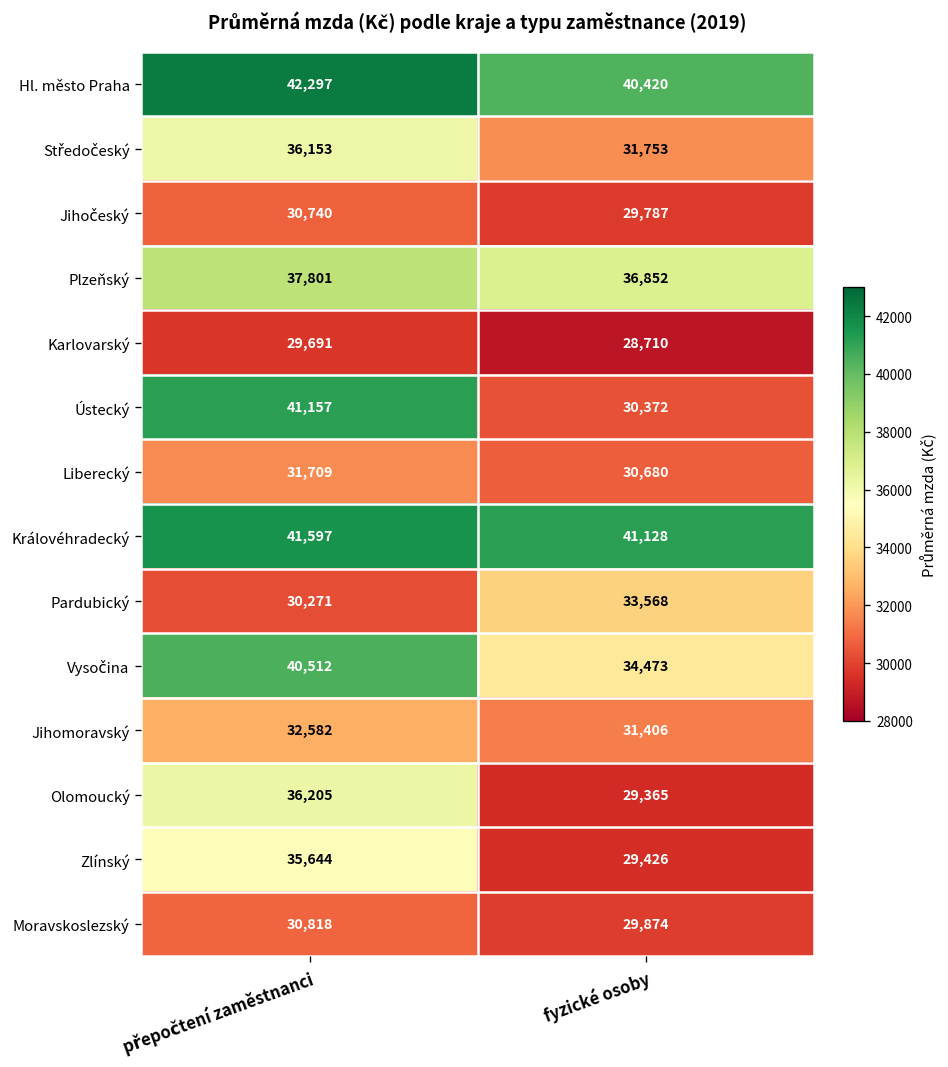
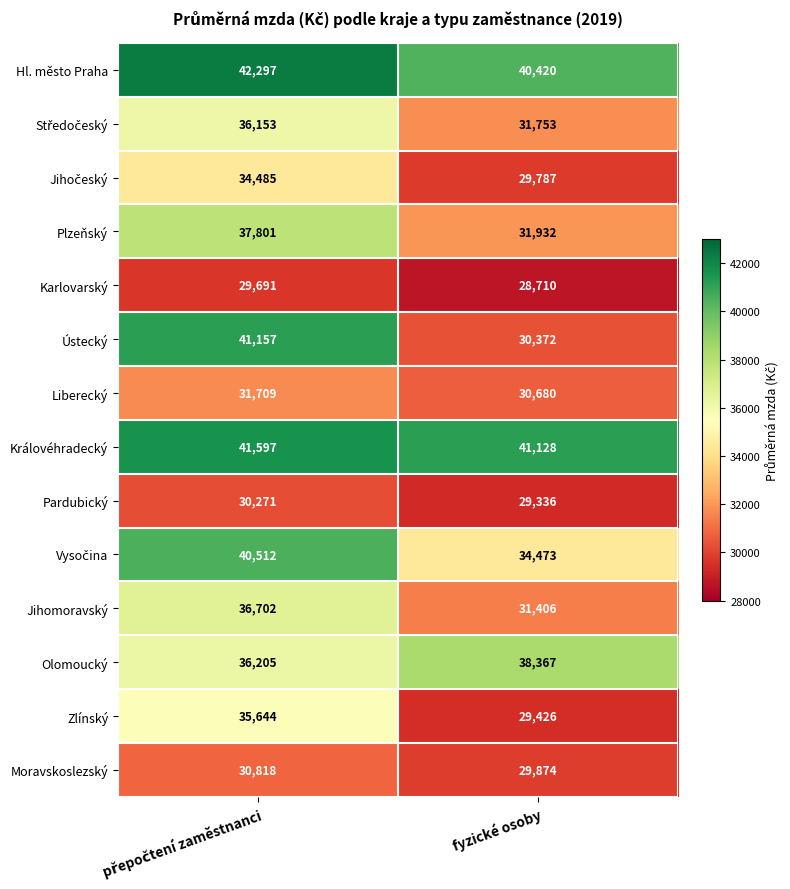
Jihočeský, přepočtení zaměstnanci: 30,740 -> 34,485
Plzeňský, fyzické osoby: 36,852 -> 31,932
Pardubický, fyzické osoby: 33,568 -> 29,336
Jihomoravský, přepočtení zaměstnanci: 32,582 -> 36,702
Olomoucký, fyzické osoby: 29,365 -> 38,367
